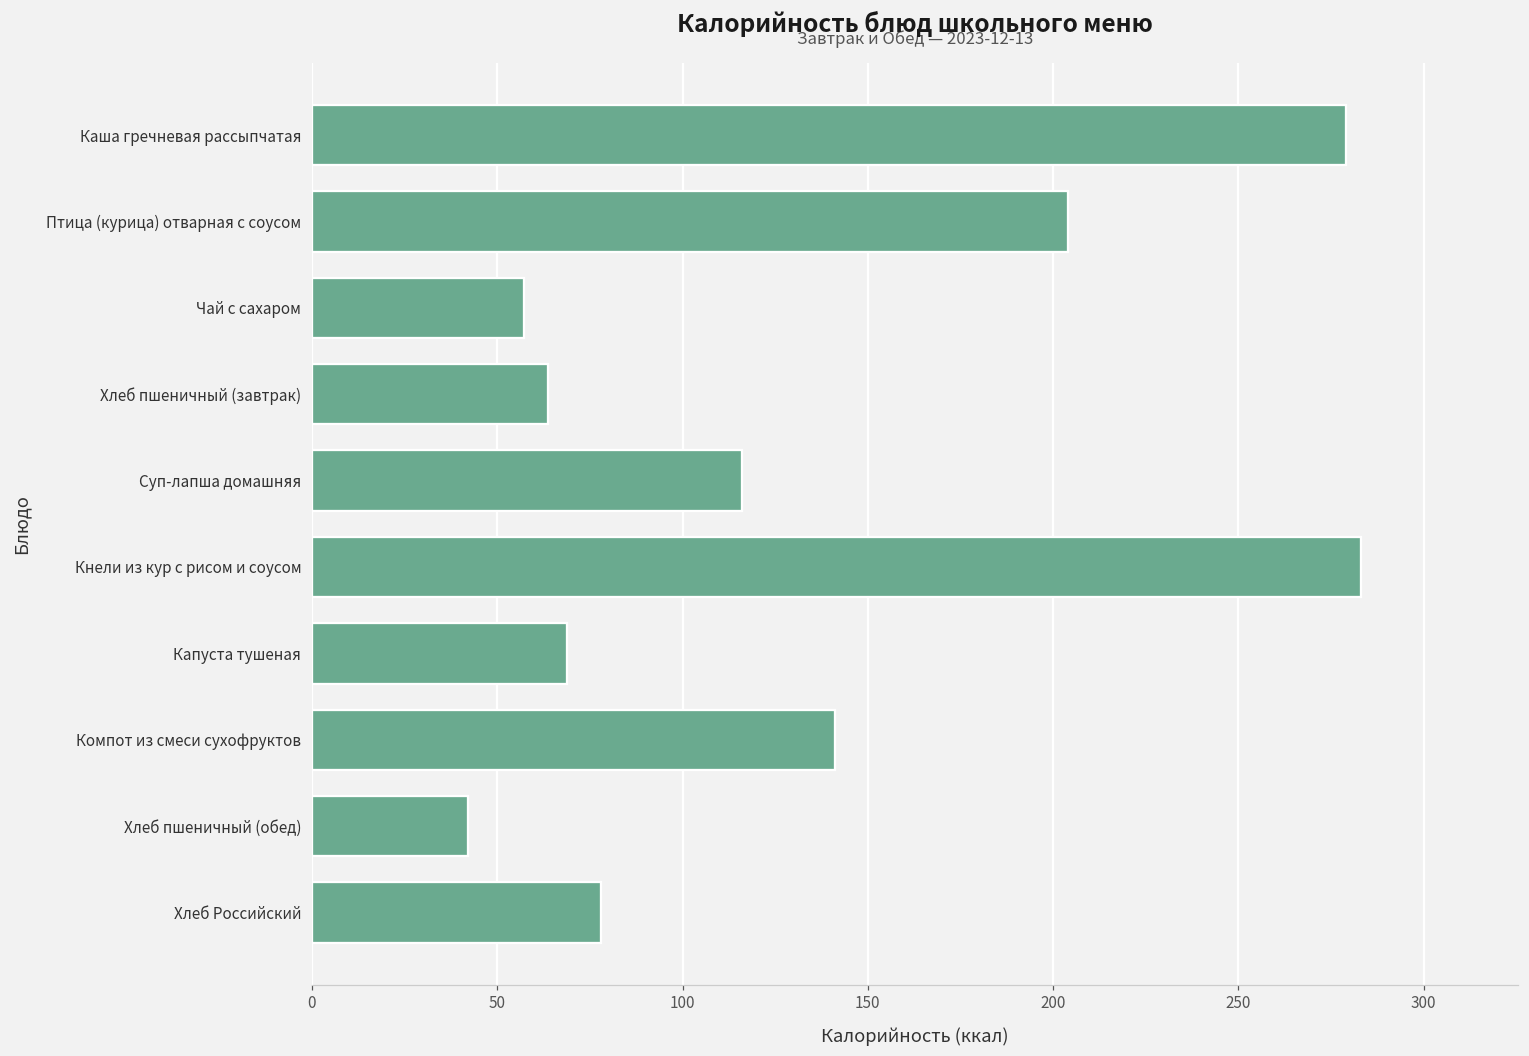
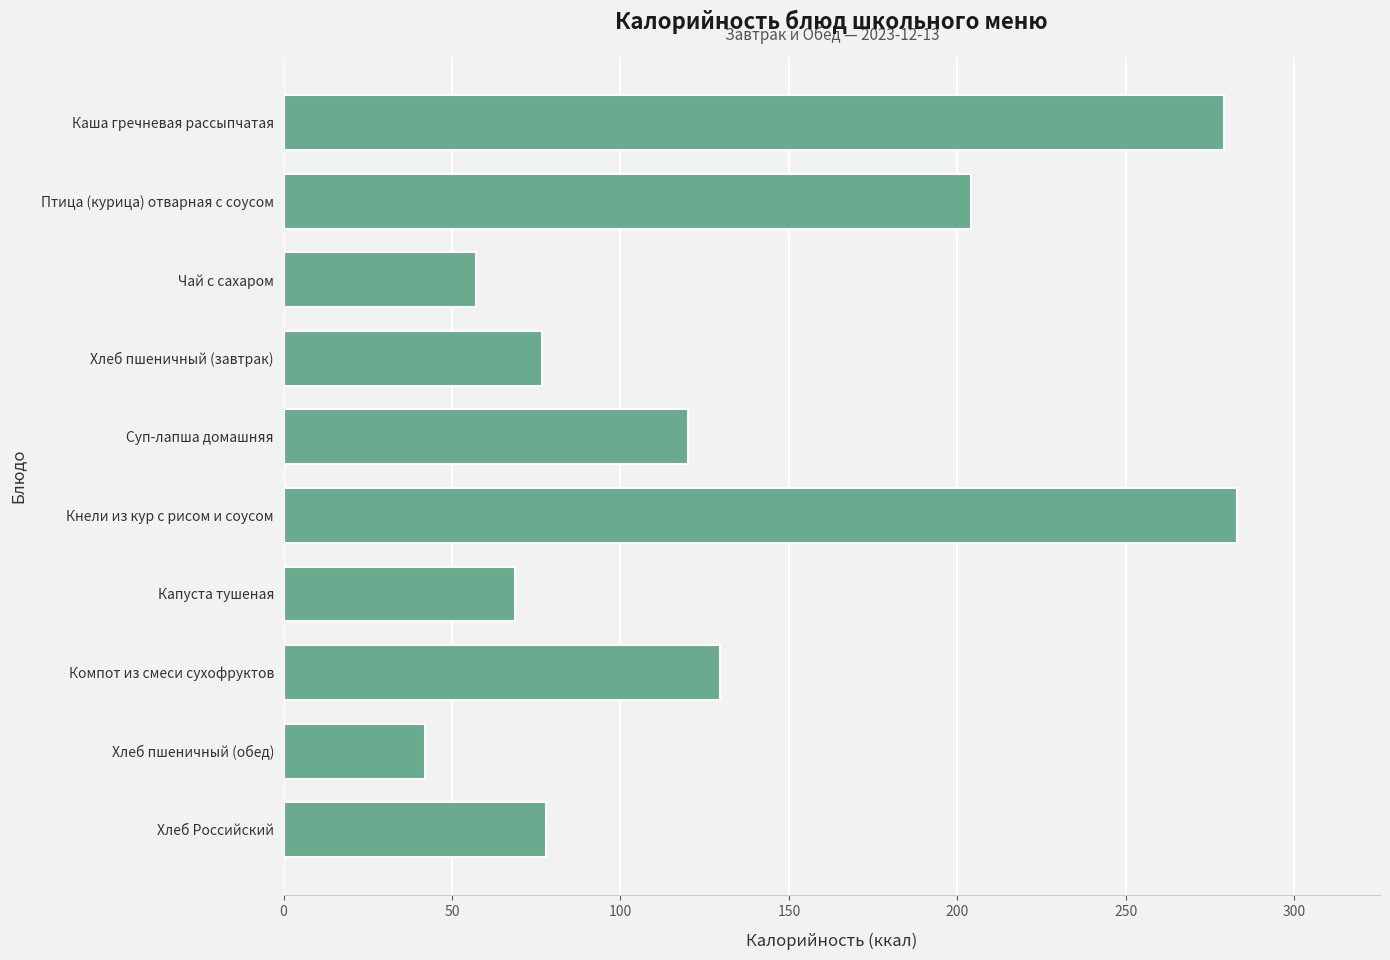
Хлеб пшеничный (завтрак): 64 -> 77
Суп-лапша домашняя: 116 -> 120
Компот из смеси сухофруктов: 141 -> 129
